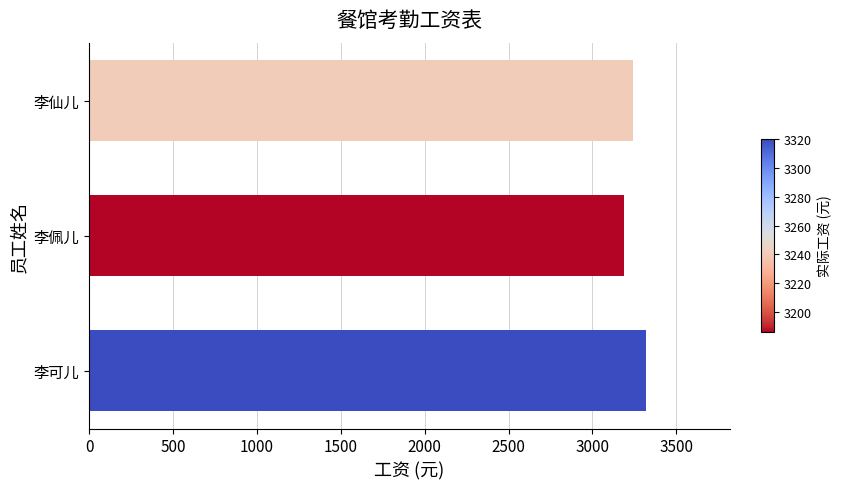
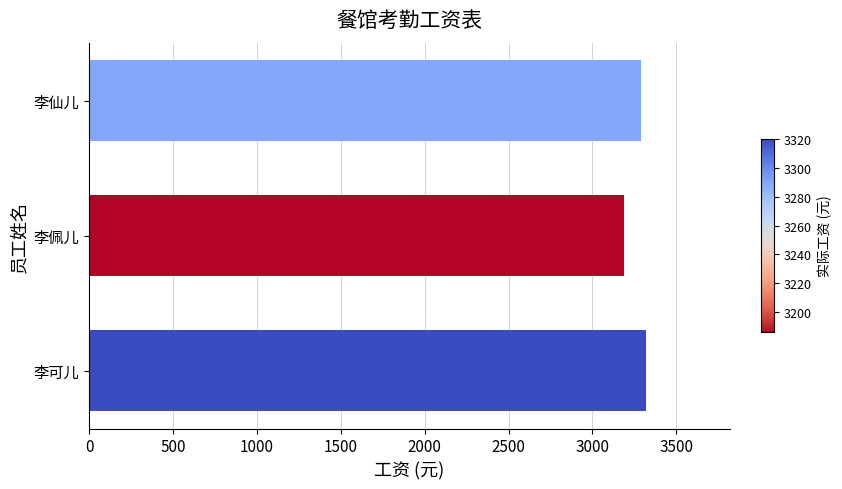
李仙儿: 3240 -> 3290
